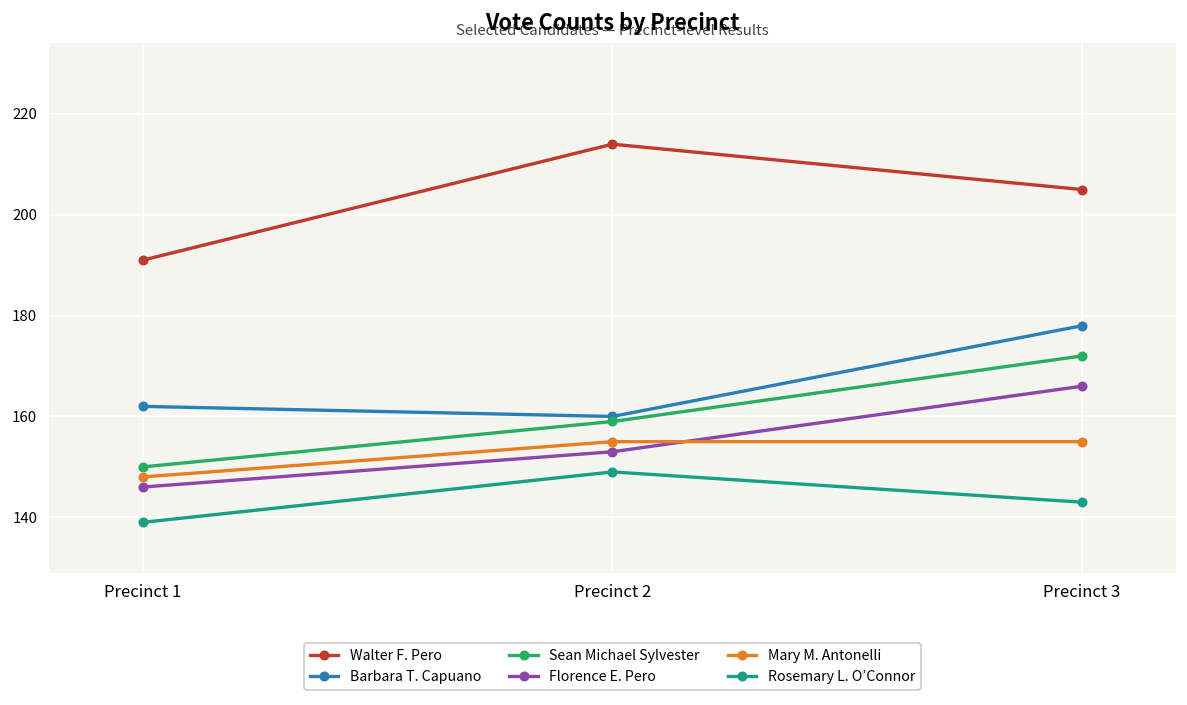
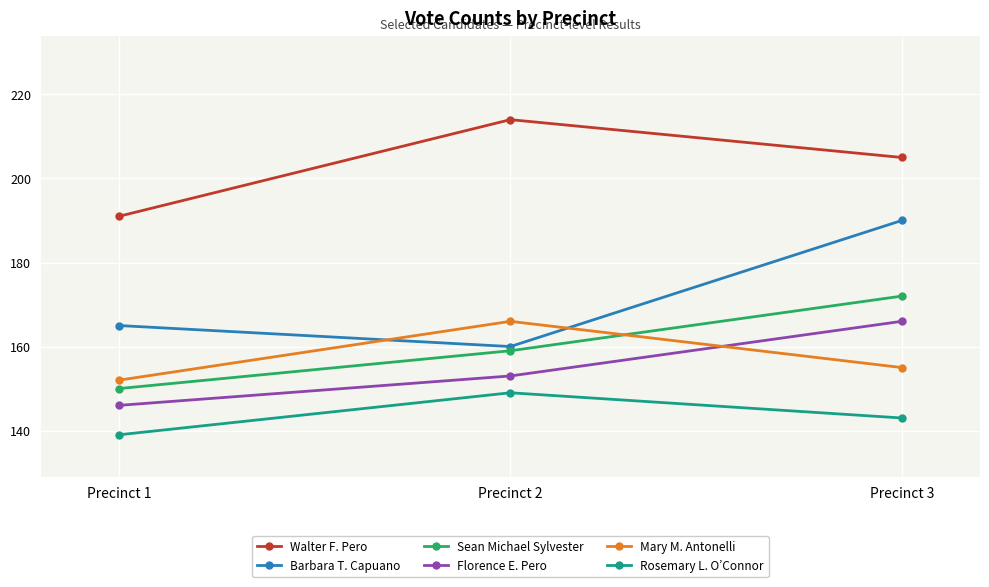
Barbara T. Capuano, Precinct 1: 162 -> 165
Mary M. Antonelli, Precinct 1: 148 -> 152
Mary M. Antonelli, Precinct 2: 155 -> 166
Barbara T. Capuano, Precinct 3: 178 -> 190
